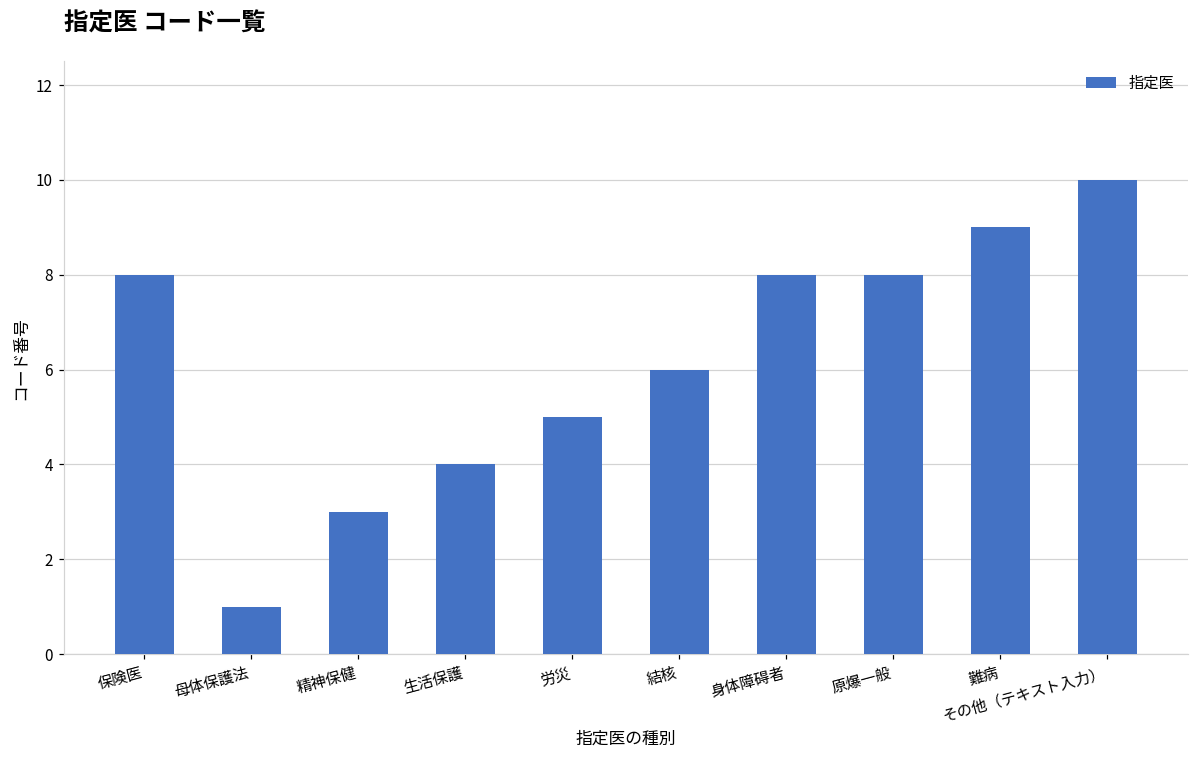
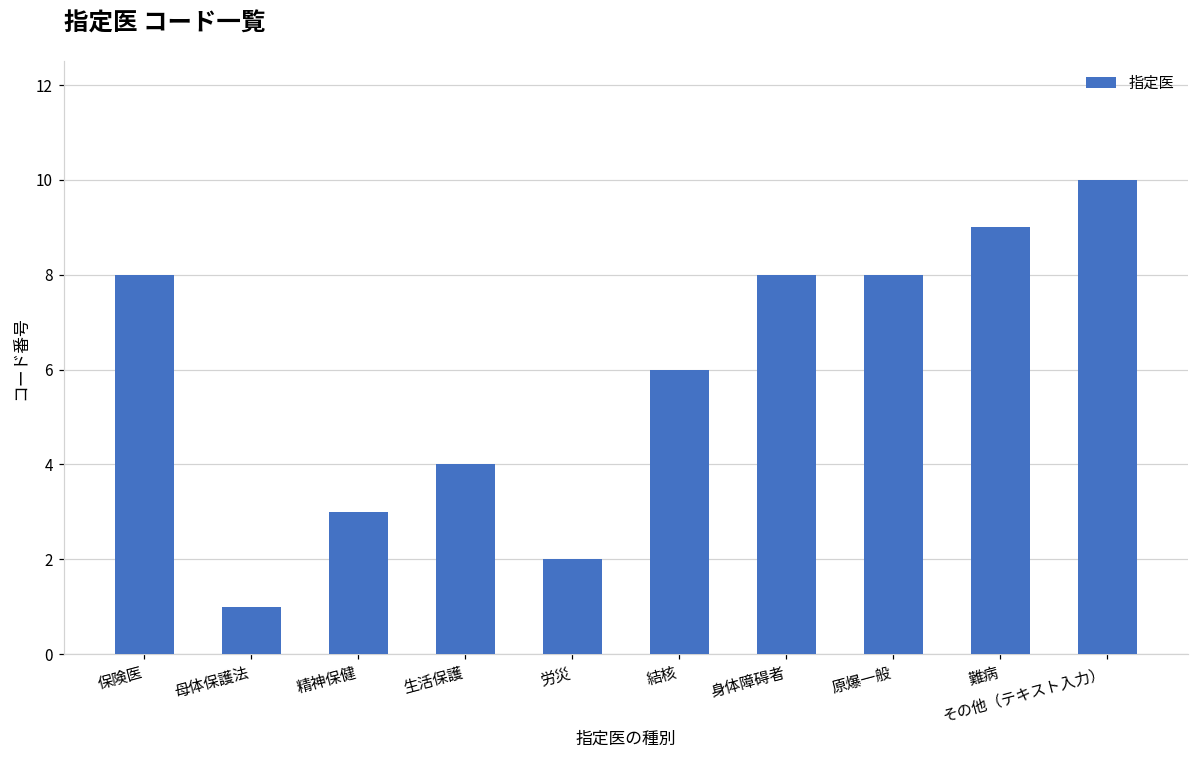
労災: 5 -> 2
